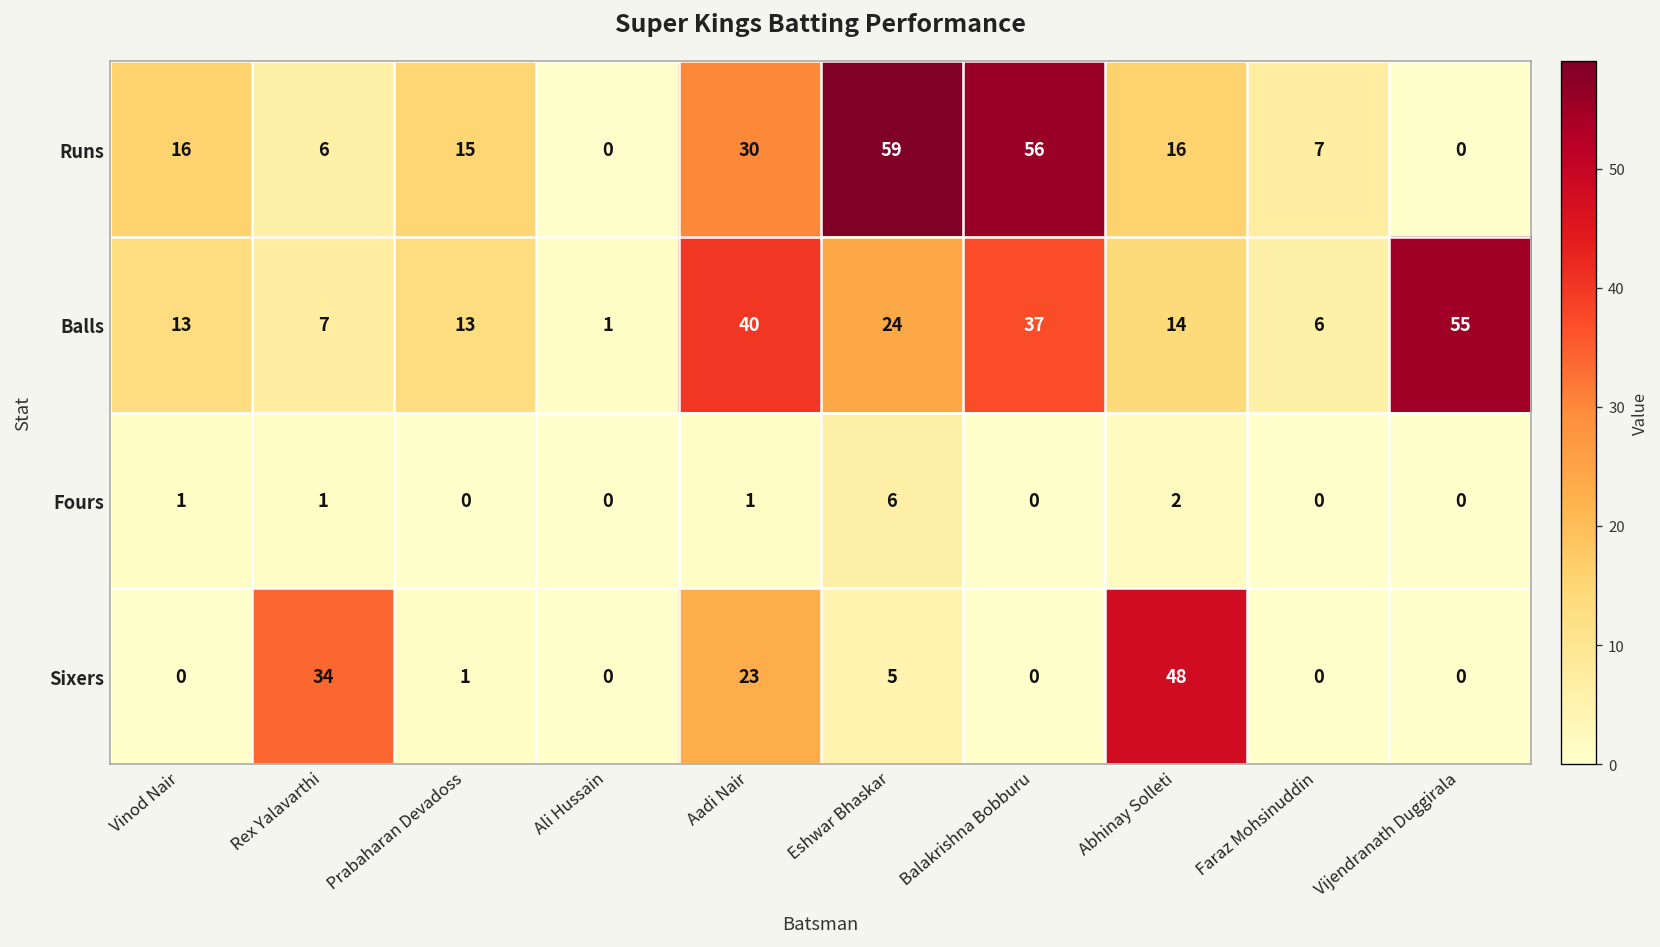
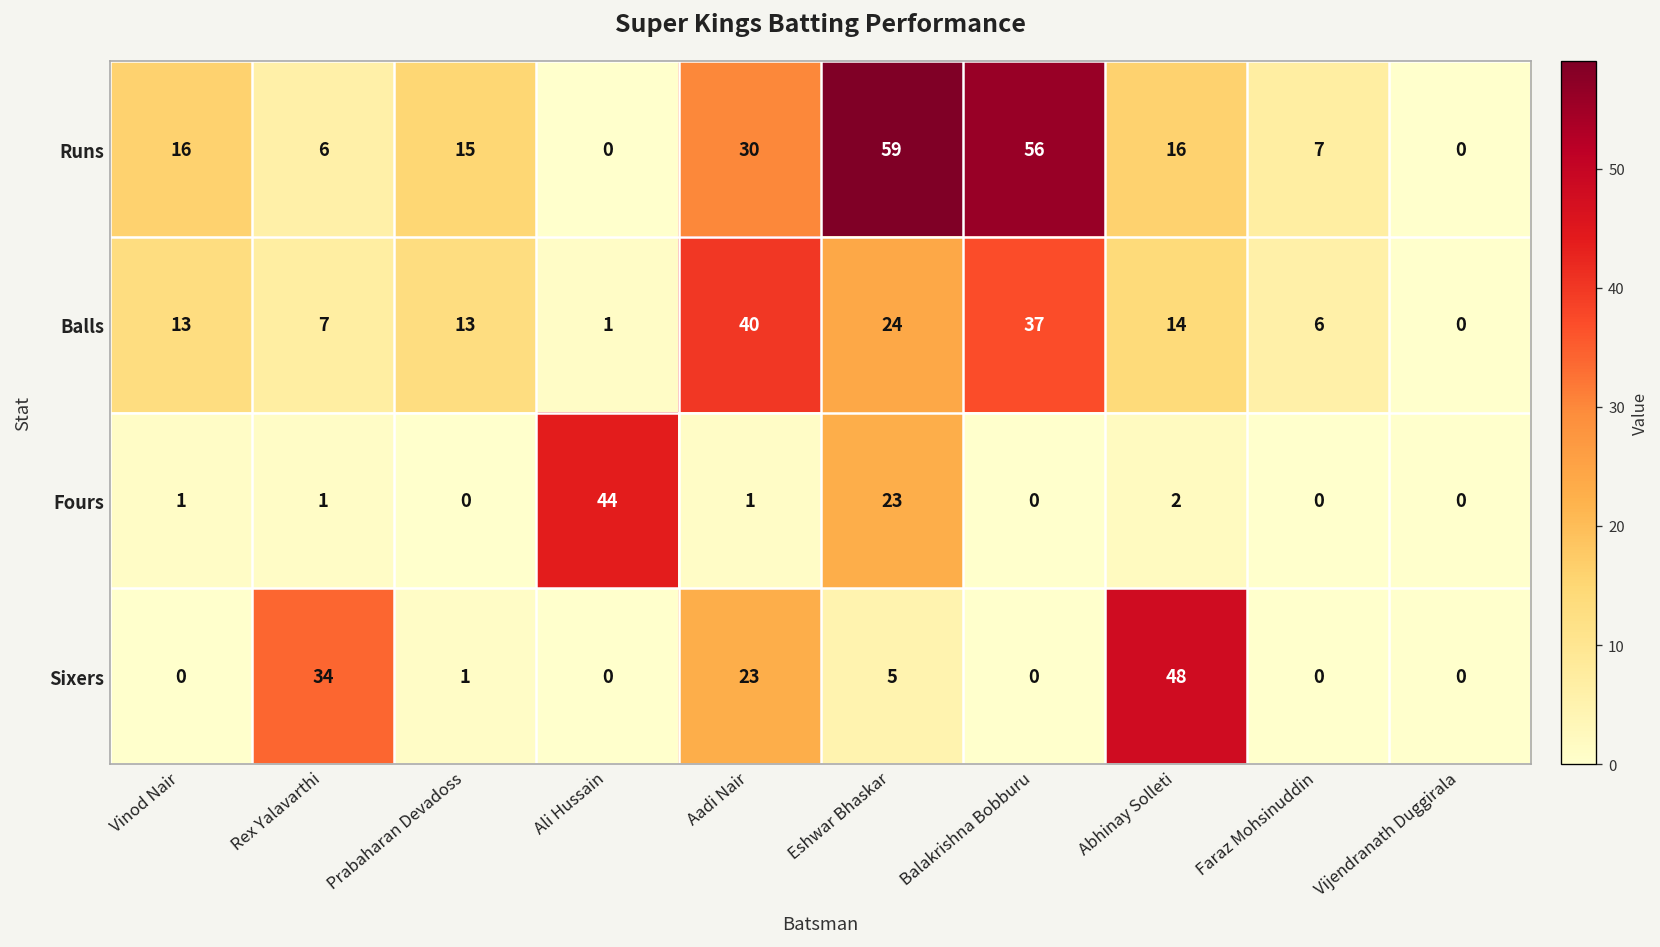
Balls, Vijendranath Duggirala: 55 -> 0
Fours, Ali Hussain: 0 -> 44
Fours, Eshwar Bhaskar: 6 -> 23
